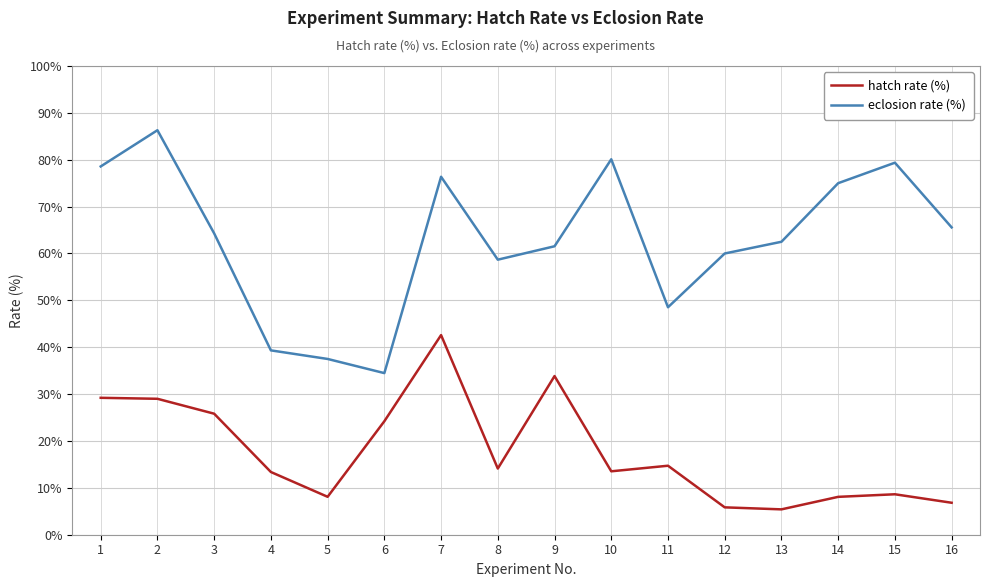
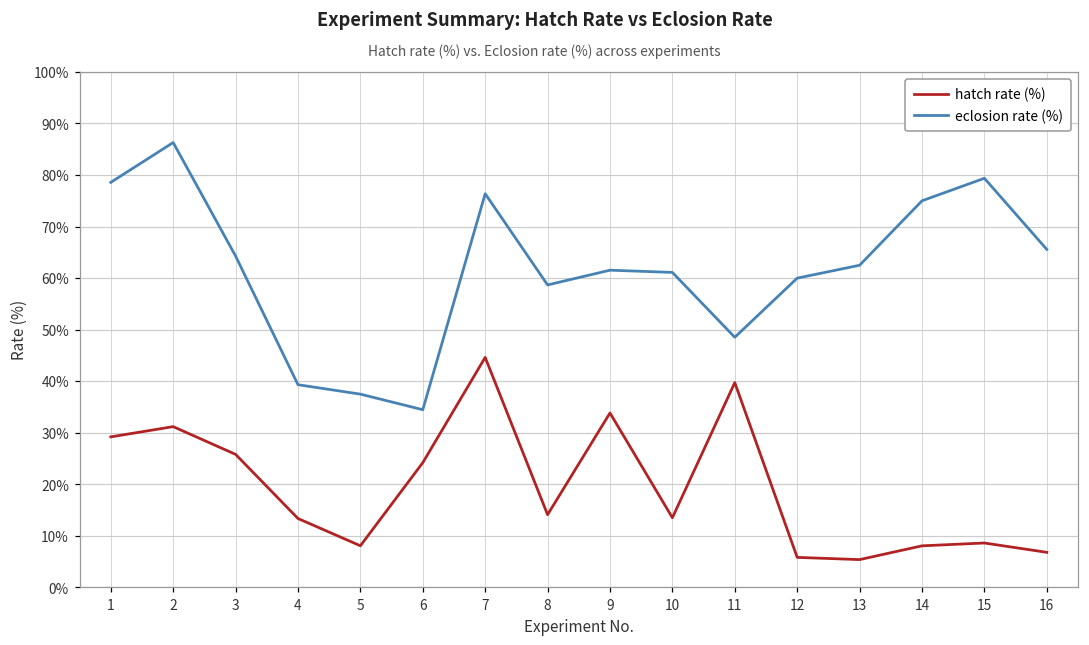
hatch rate (%), 2: 29% -> 31%
hatch rate (%), 7: 43% -> 45%
eclosion rate (%), 10: 80% -> 61%
hatch rate (%), 11: 15% -> 40%
